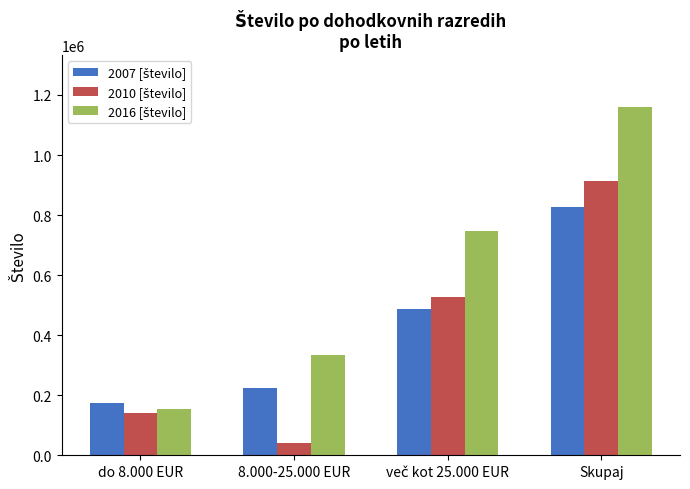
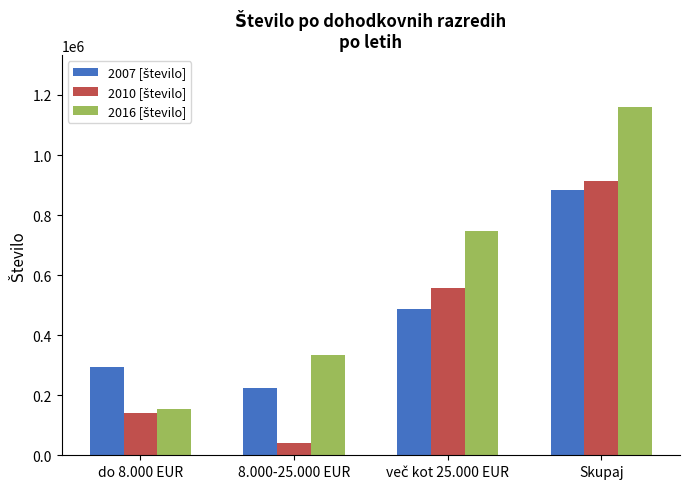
2007 [število], do 8.000 EUR: 170000 -> 290000
2010 [število], več kot 25.000 EUR: 530000 -> 560000
2007 [število], Skupaj: 830000 -> 880000
